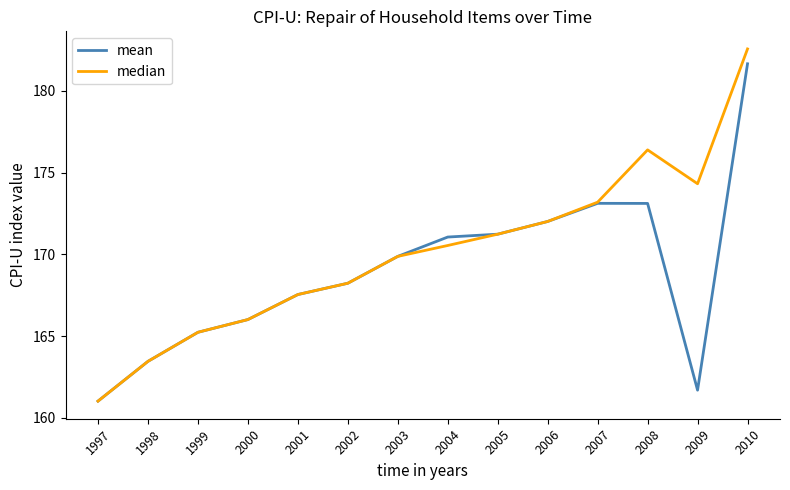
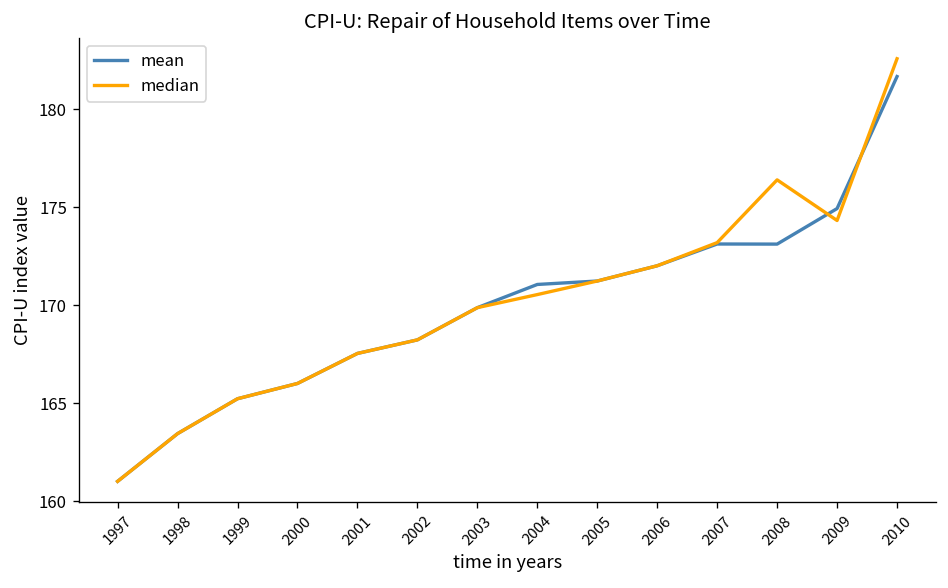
mean, 2009: 161.7 -> 174.9
